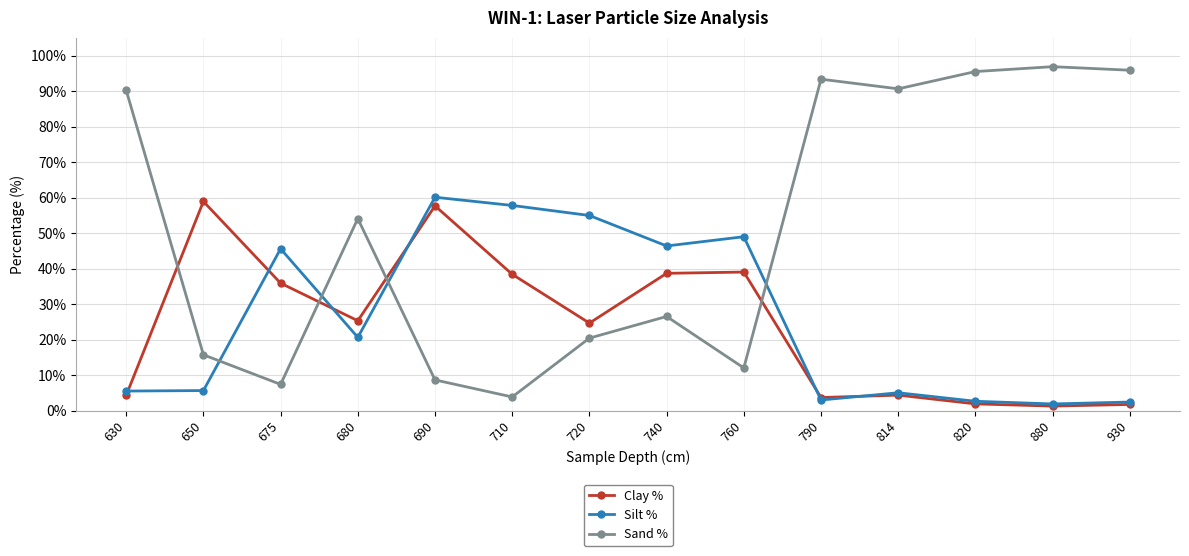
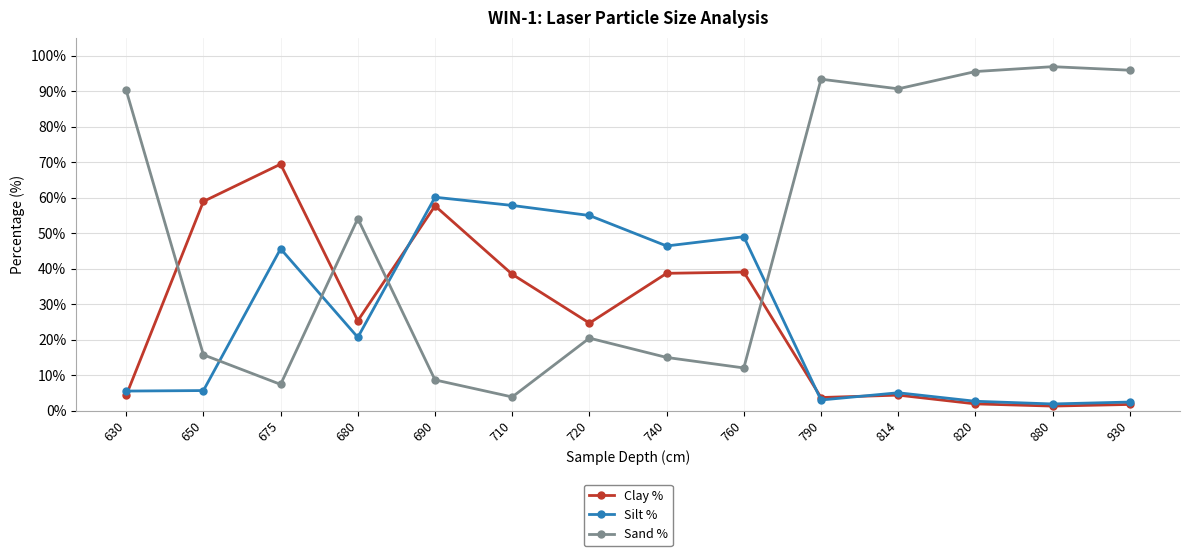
Clay %, 675: 36% -> 69%
Sand %, 740: 27% -> 15%
